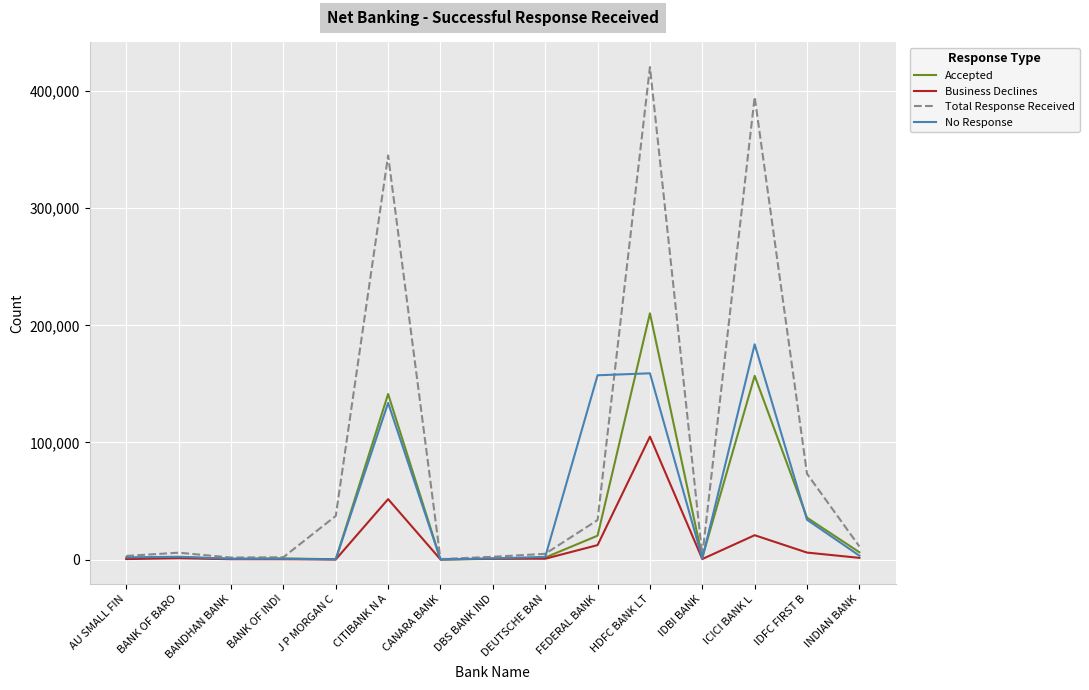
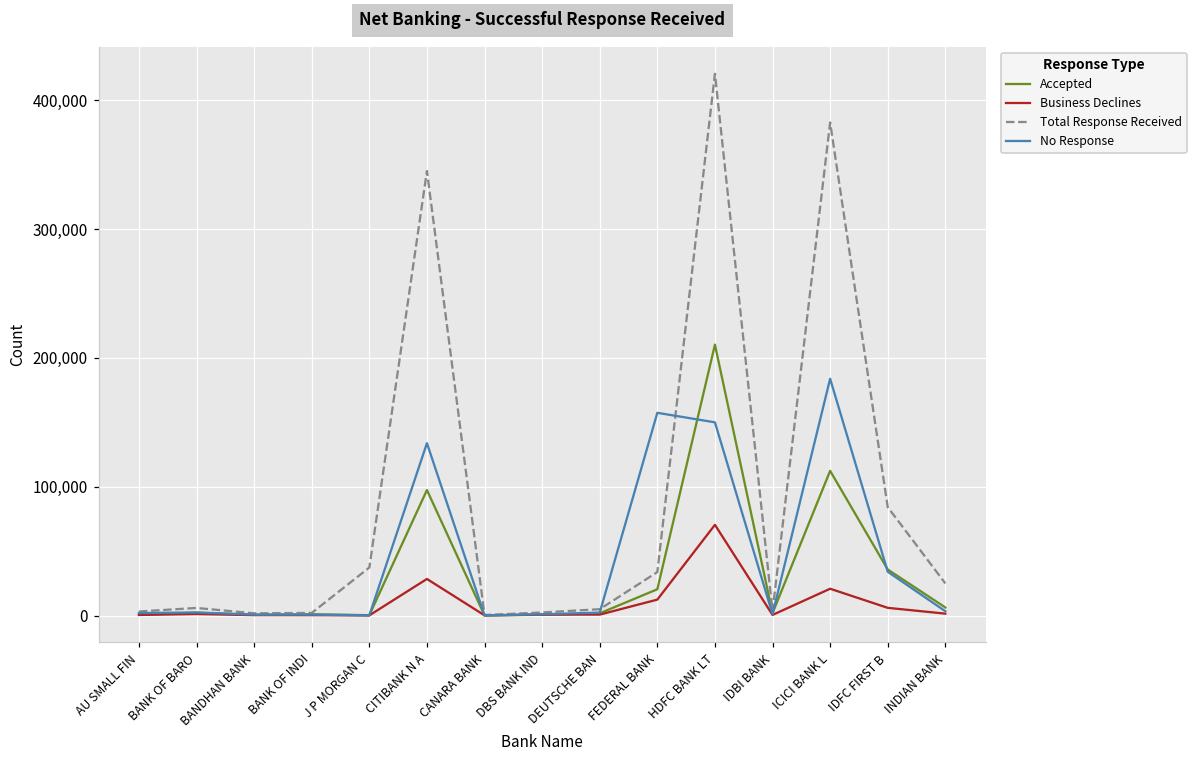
Accepted, CITIBANK N A: 141,000 -> 97,000
Business Declines, CITIBANK N A: 52,000 -> 28,000
Business Declines, HDFC BANK LT: 105,000 -> 70,000
No Response, HDFC BANK LT: 159,000 -> 150,000
Accepted, ICICI BANK L: 157,000 -> 112,000
Total Response Received, ICICI BANK L: 395,000 -> 383,000
Total Response Received, IDFC FIRST B: 73,000 -> 84,000
Total Response Received, INDIAN BANK: 11,000 -> 25,000
